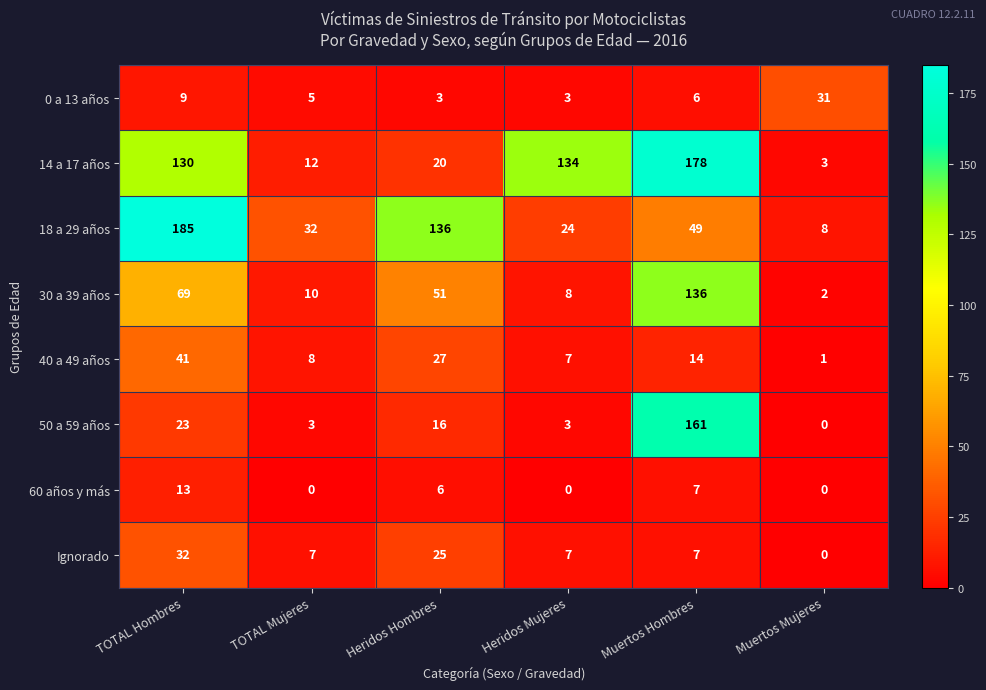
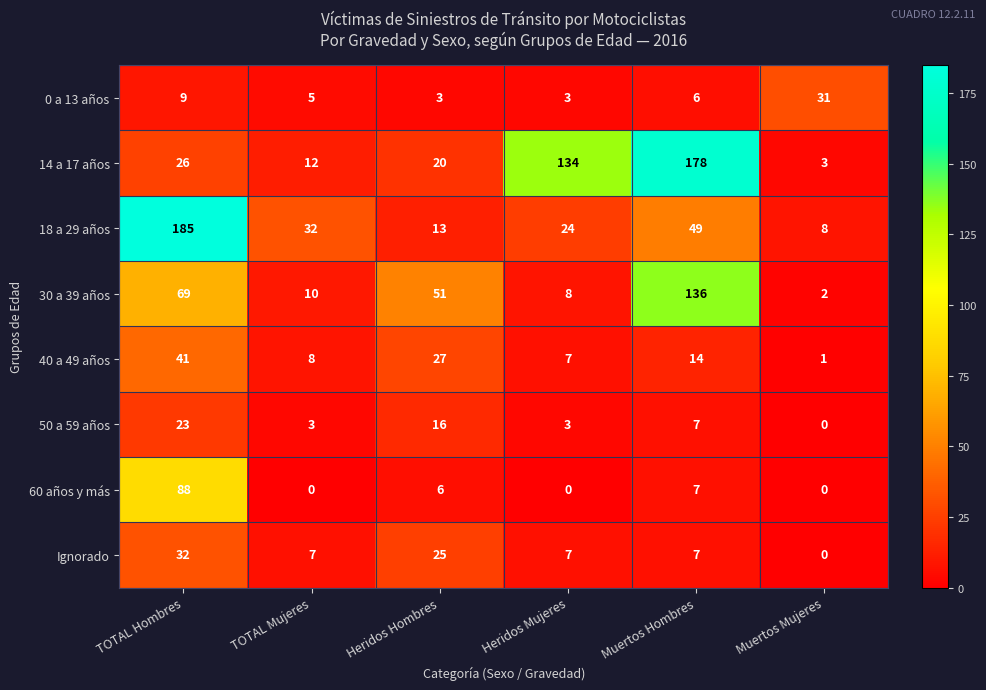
14 a 17 años, TOTAL Hombres: 130 -> 26
18 a 29 años, Heridos Hombres: 136 -> 13
50 a 59 años, Muertos Hombres: 161 -> 7
60 años y más, TOTAL Hombres: 13 -> 88
